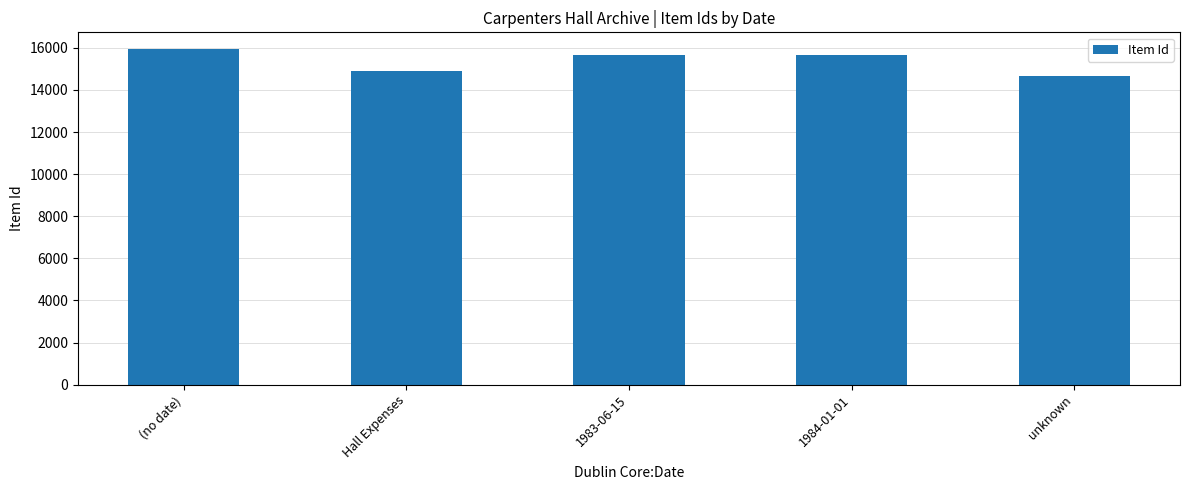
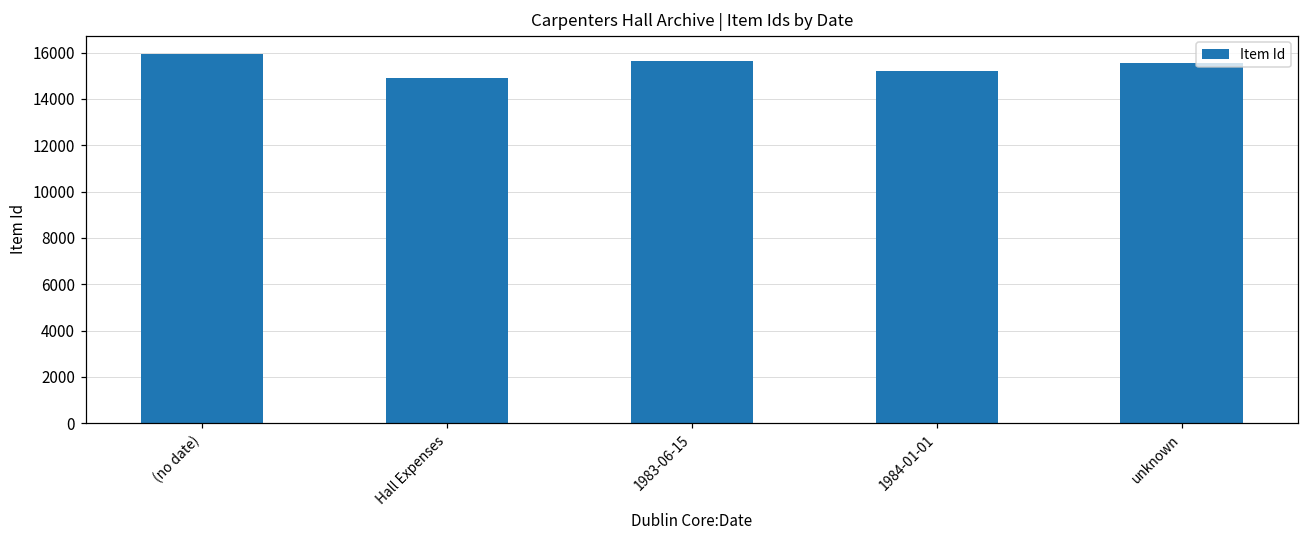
1984-01-01: 15600 -> 15200
unknown: 14700 -> 15500
